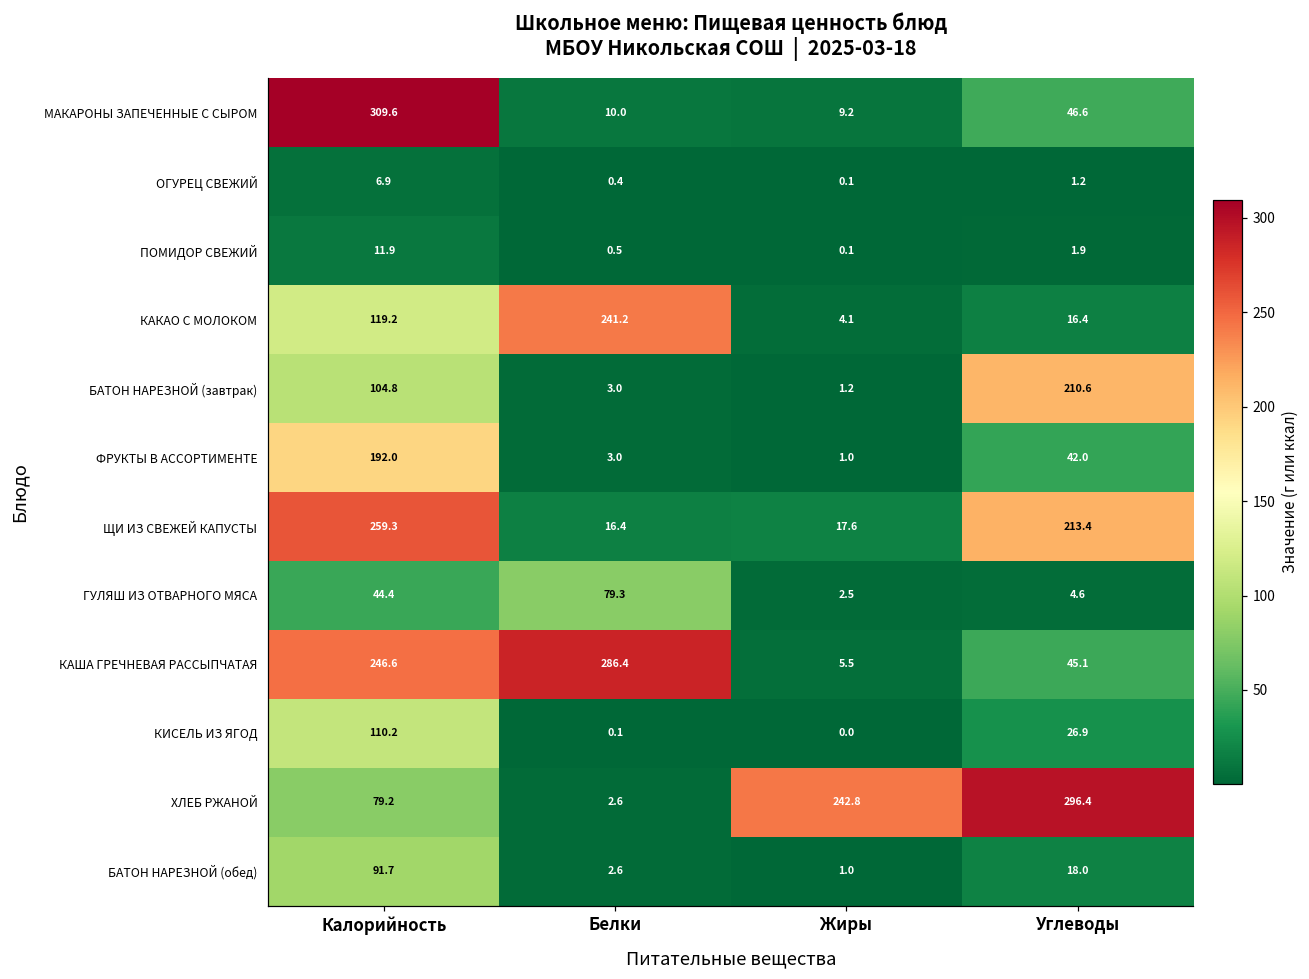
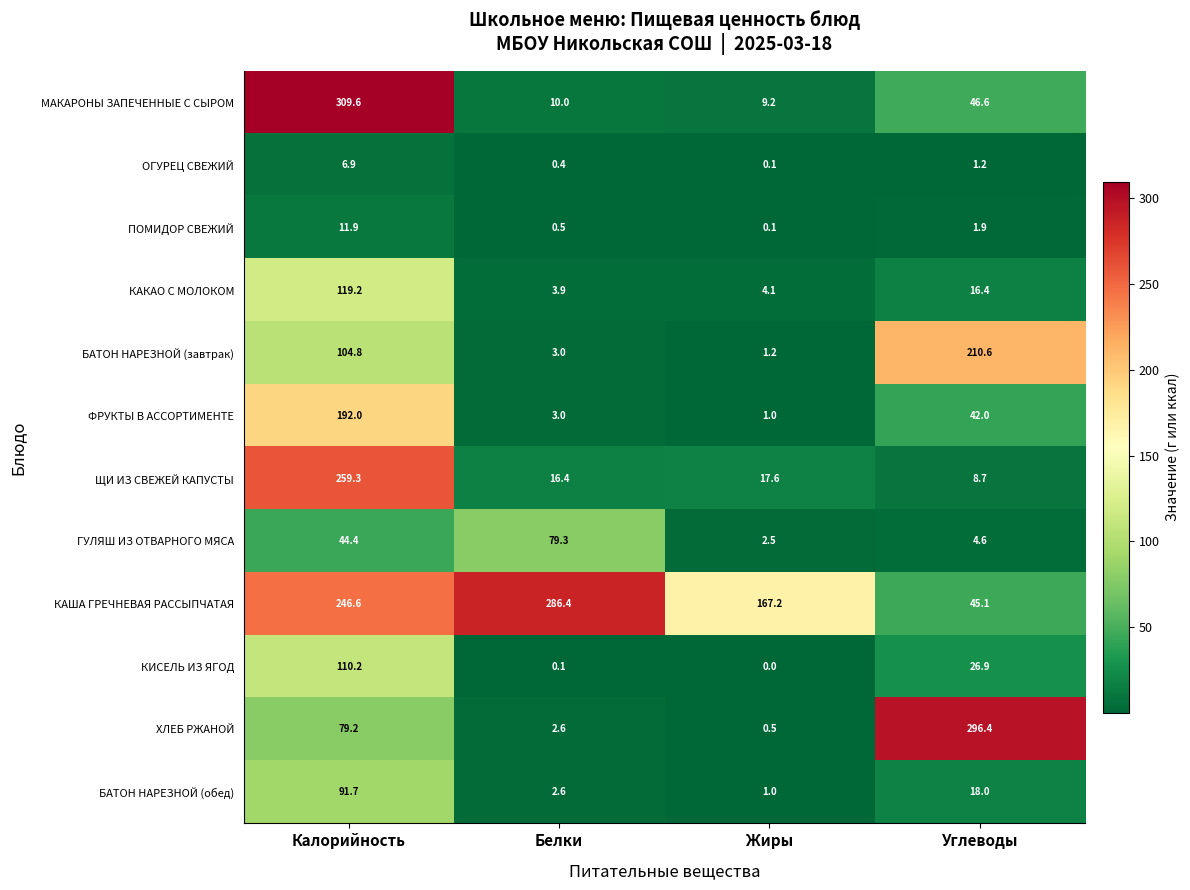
КАКАО С МОЛОКОМ, Белки: 241.2 -> 3.9
ЩИ ИЗ СВЕЖЕЙ КАПУСТЫ, Углеводы: 213.4 -> 8.7
КАША ГРЕЧНЕВАЯ РАССЫПЧАТАЯ, Жиры: 5.5 -> 167.2
ХЛЕБ РЖАНОЙ, Жиры: 242.8 -> 0.5
